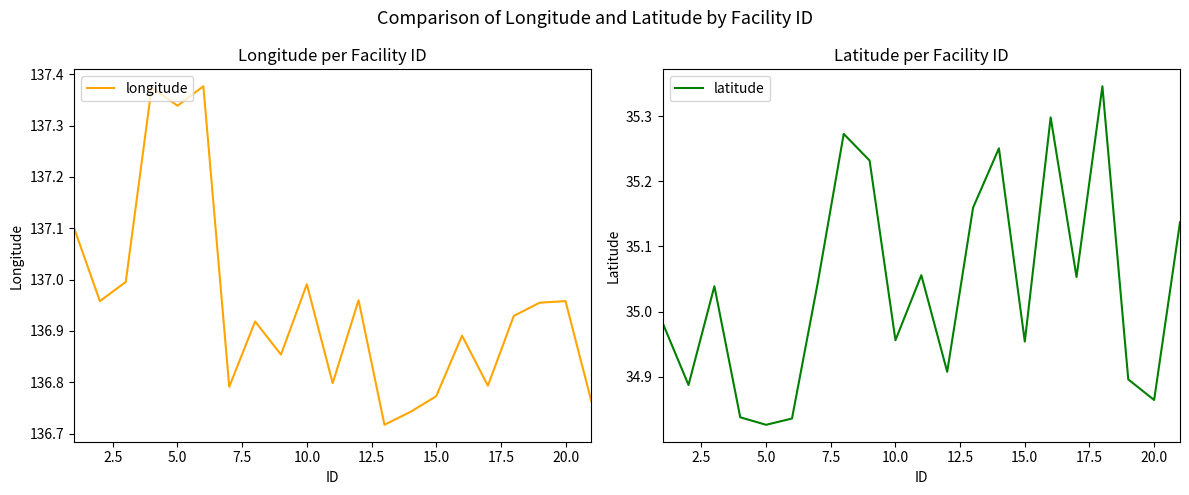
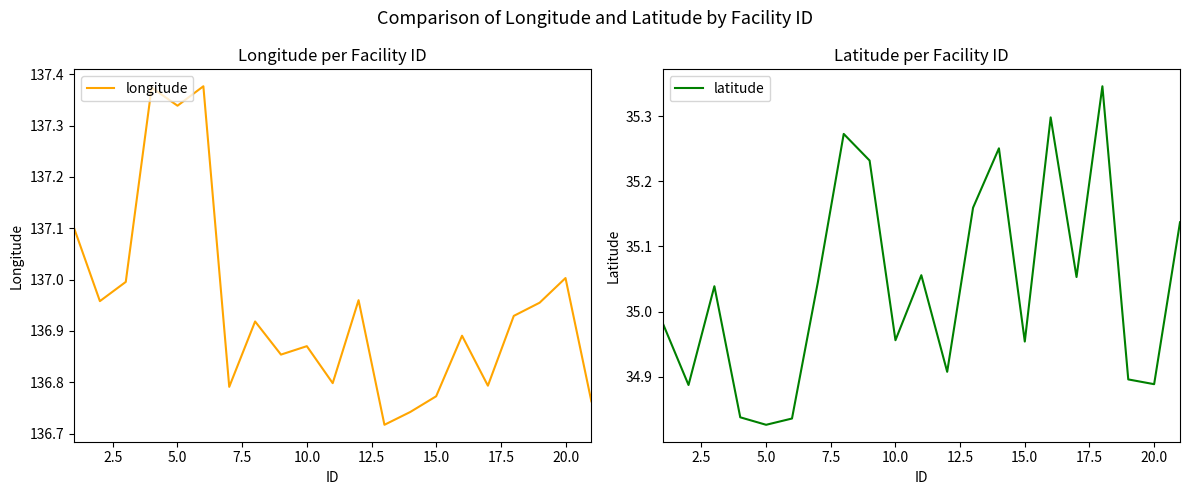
Longitude per Facility ID, 10.0: 136.99 -> 136.87
Longitude per Facility ID, 20.0: 136.96 -> 137.00
Latitude per Facility ID, 20.0: 34.86 -> 34.89
